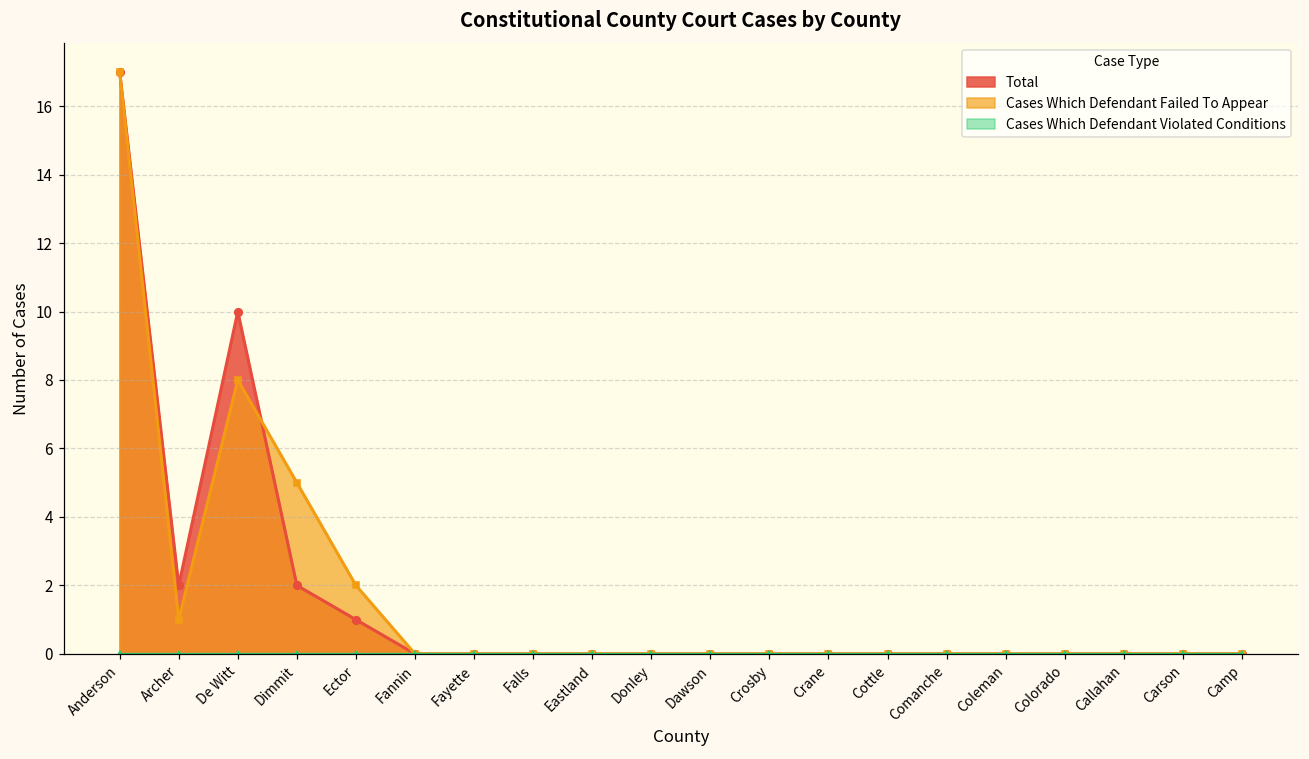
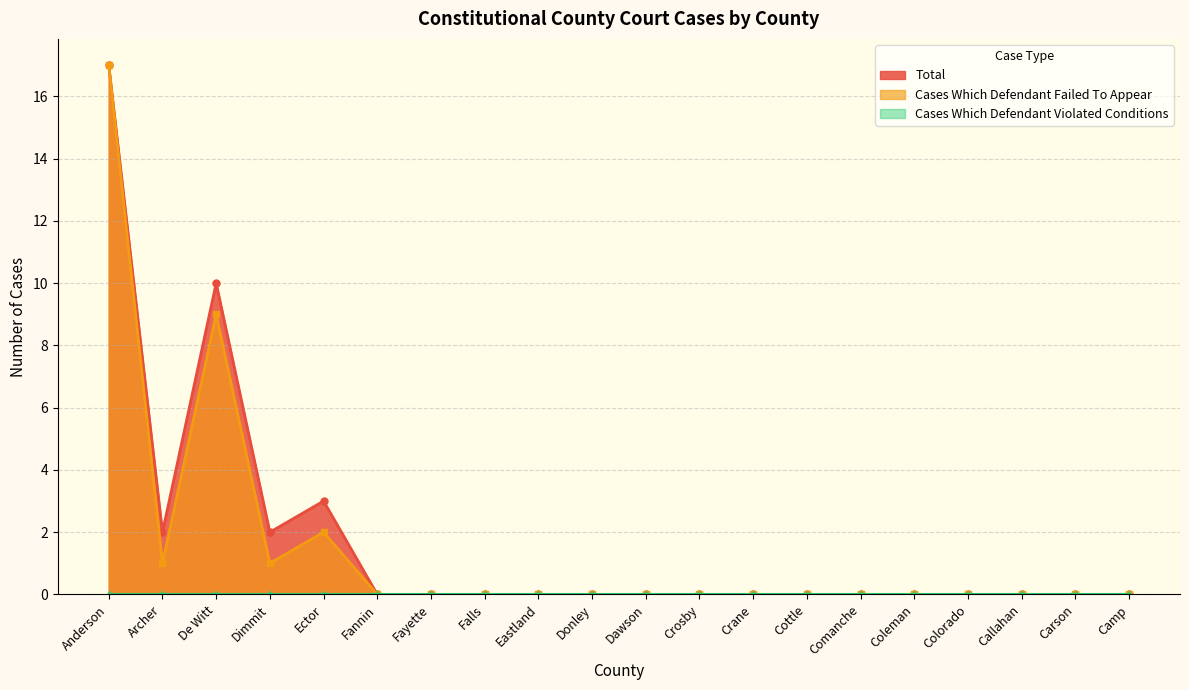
Cases Which Defendant Failed To Appear, De Witt: 8 -> 9
Cases Which Defendant Failed To Appear, Dimmit: 5 -> 1
Total, Ector: 1 -> 3
